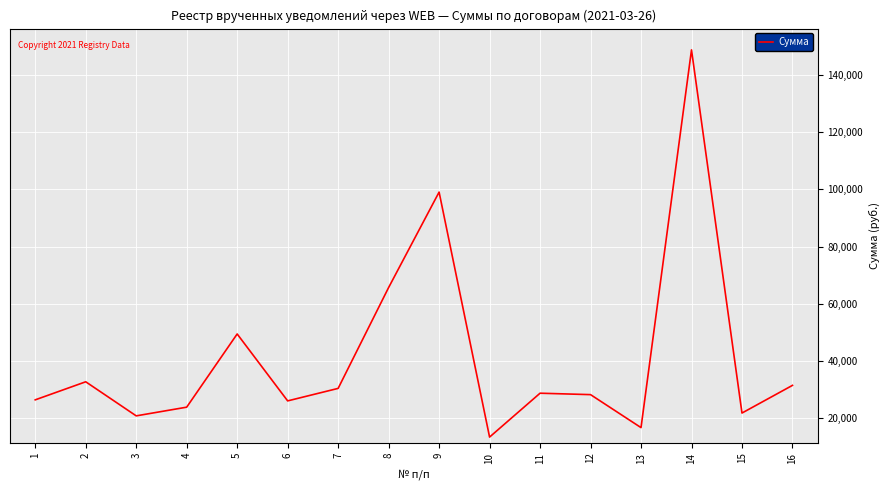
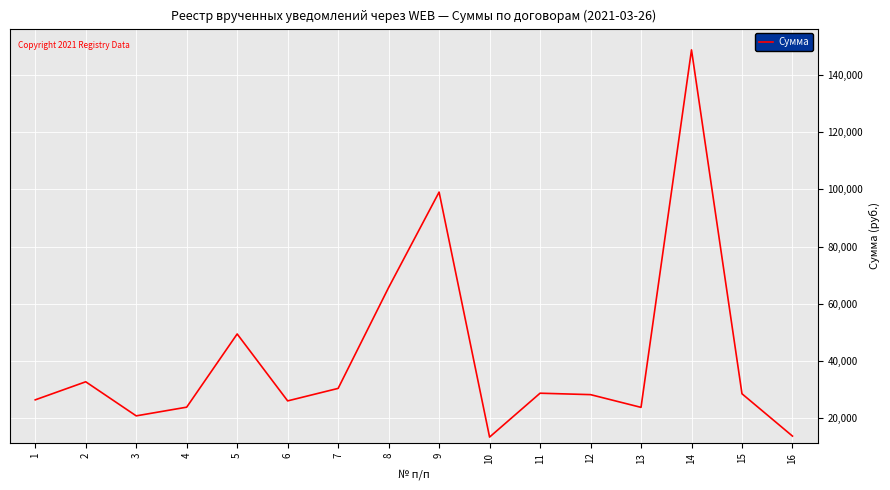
13: 17,000 -> 24,000
15: 22,000 -> 29,000
16: 31,000 -> 14,000
